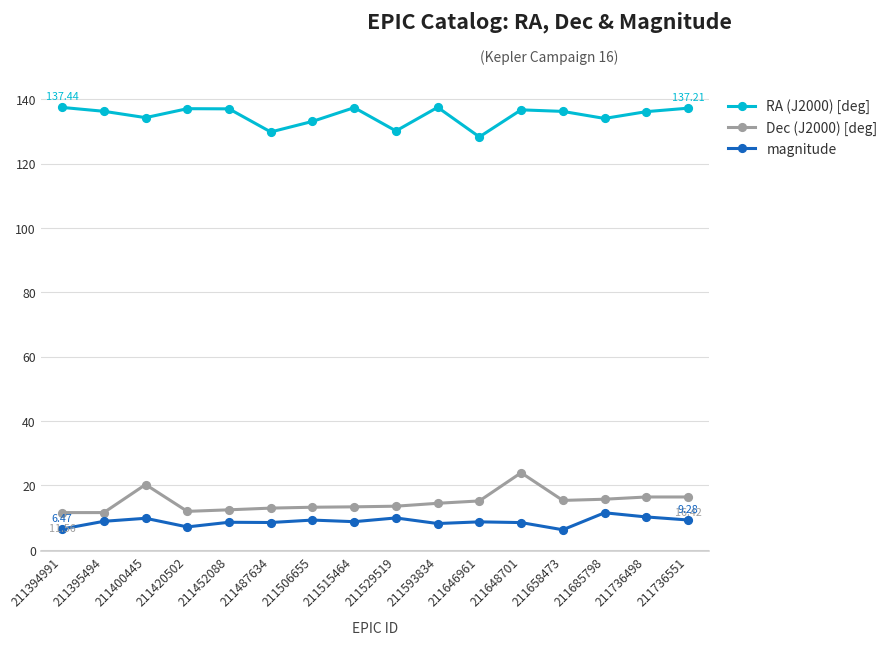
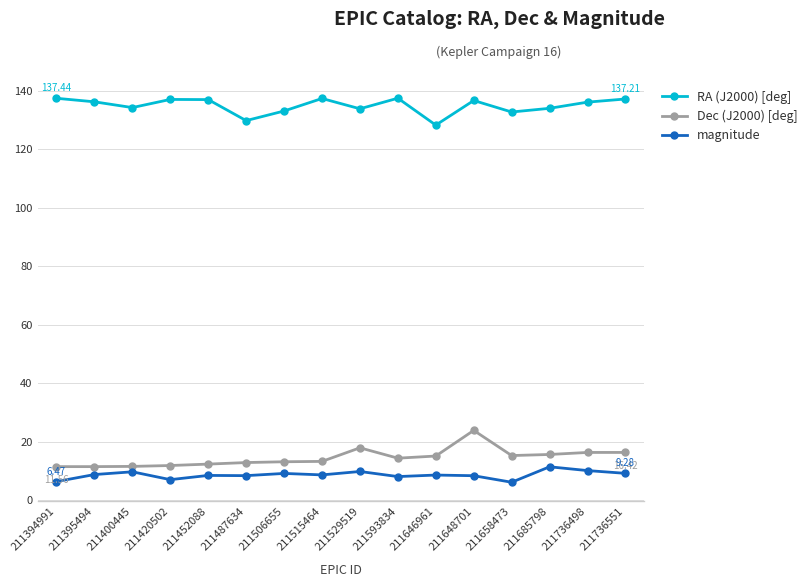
Dec (J2000) [deg], 211400445: 20 -> 12
RA (J2000) [deg], 211529519: 130 -> 134
Dec (J2000) [deg], 211529519: 14 -> 18
RA (J2000) [deg], 211658473: 136 -> 133
